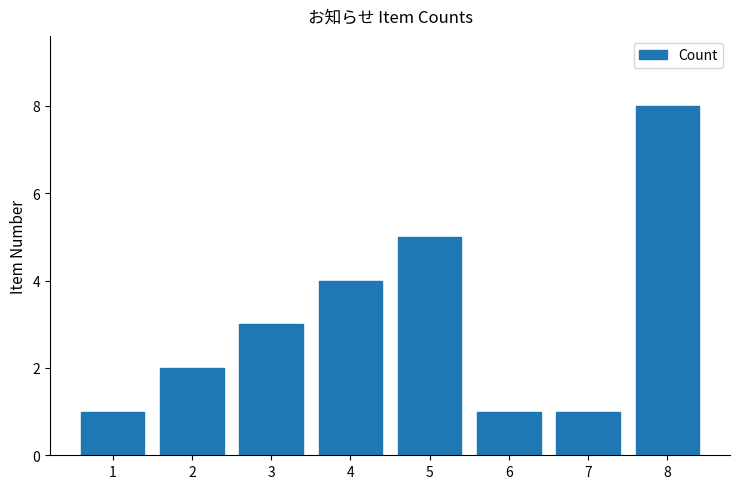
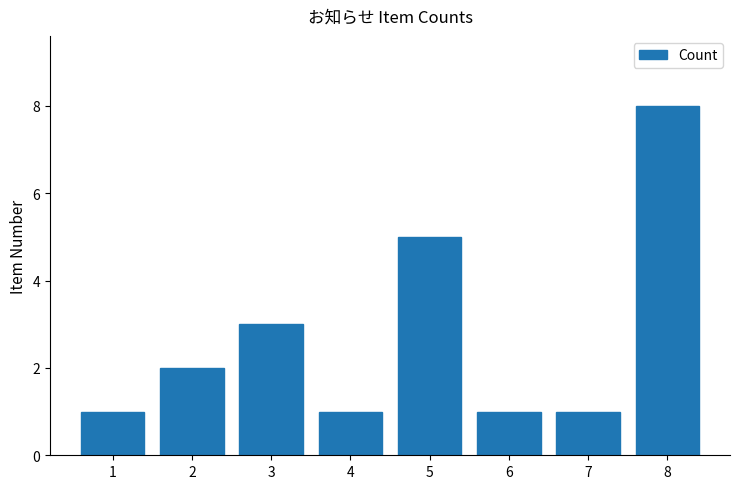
4: 4 -> 1
